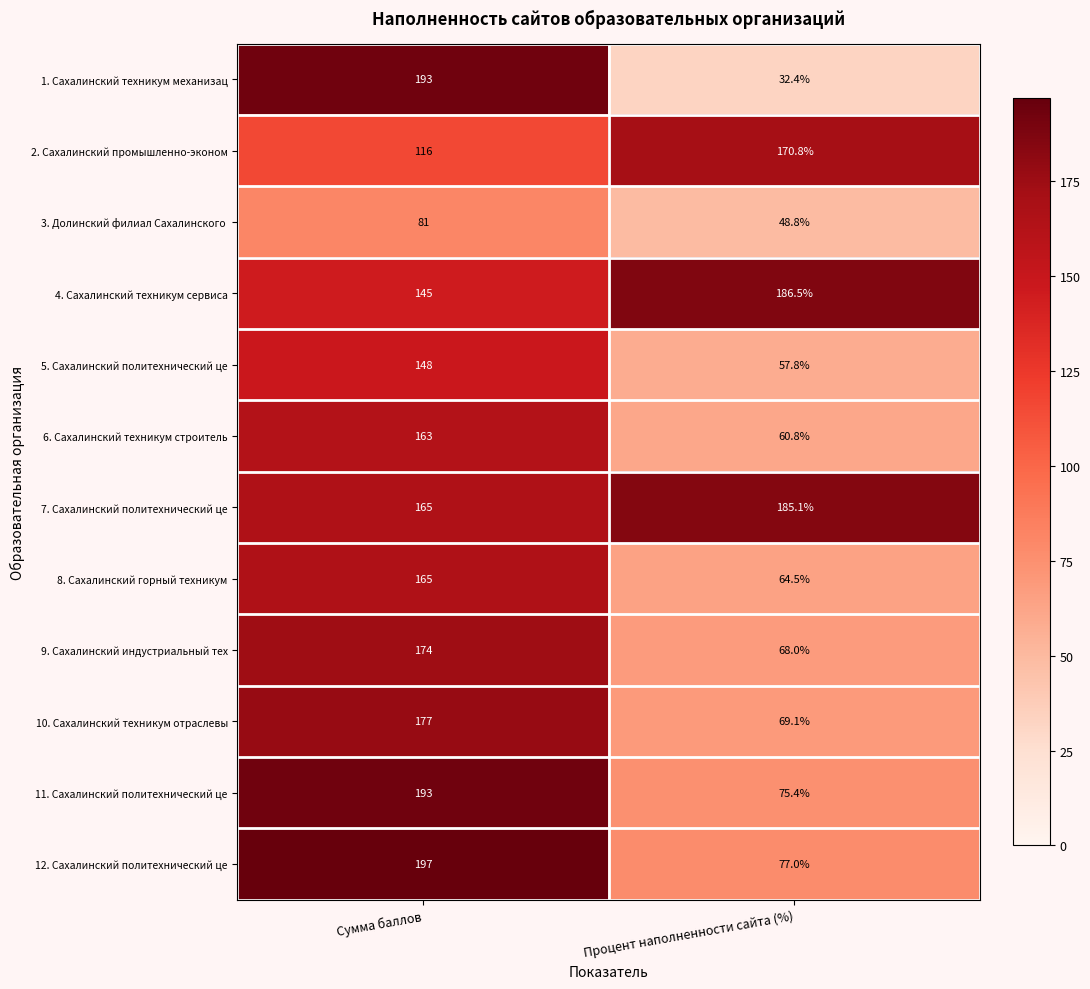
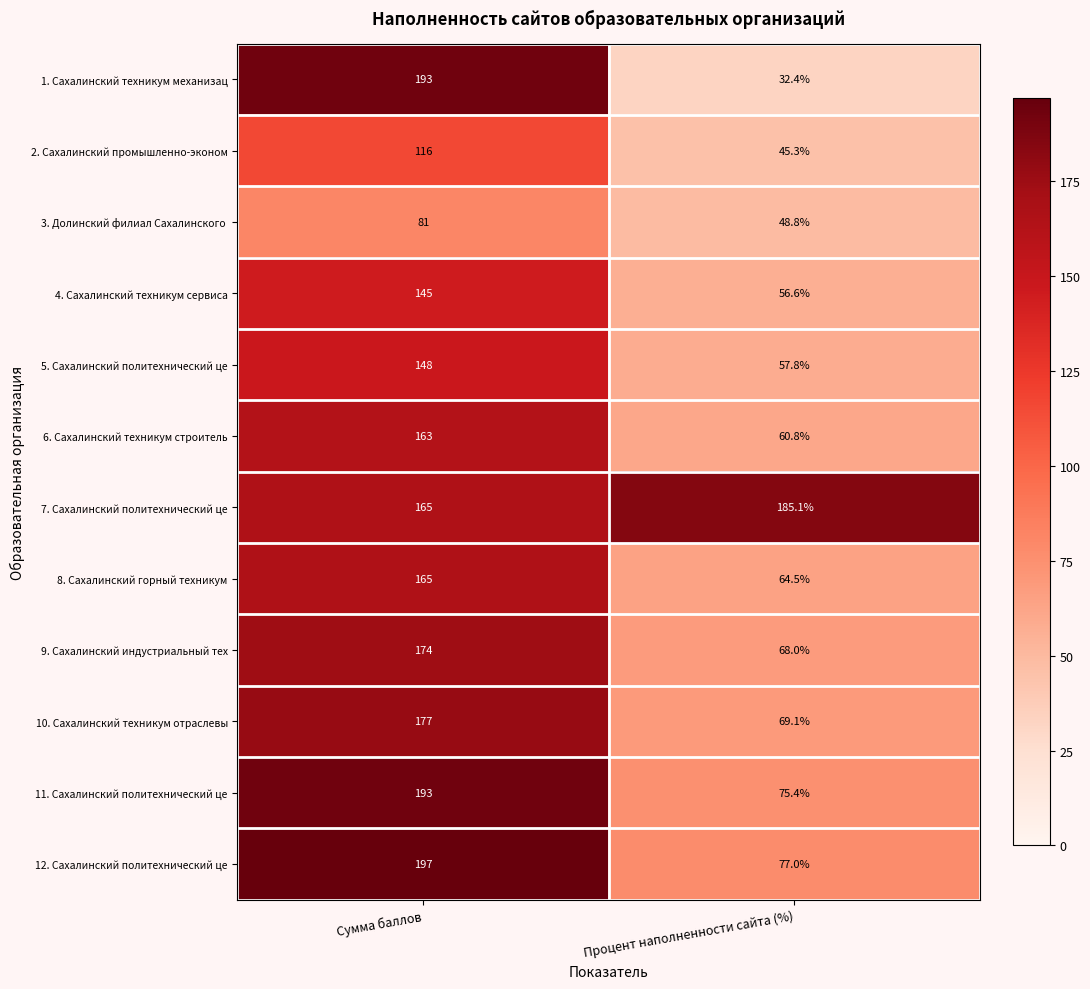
2. Сахалинский промышленно-эконом, Процент наполненности сайта (%): 170.8% -> 45.3%
4. Сахалинский техникум сервиса, Процент наполненности сайта (%): 186.5% -> 56.6%
